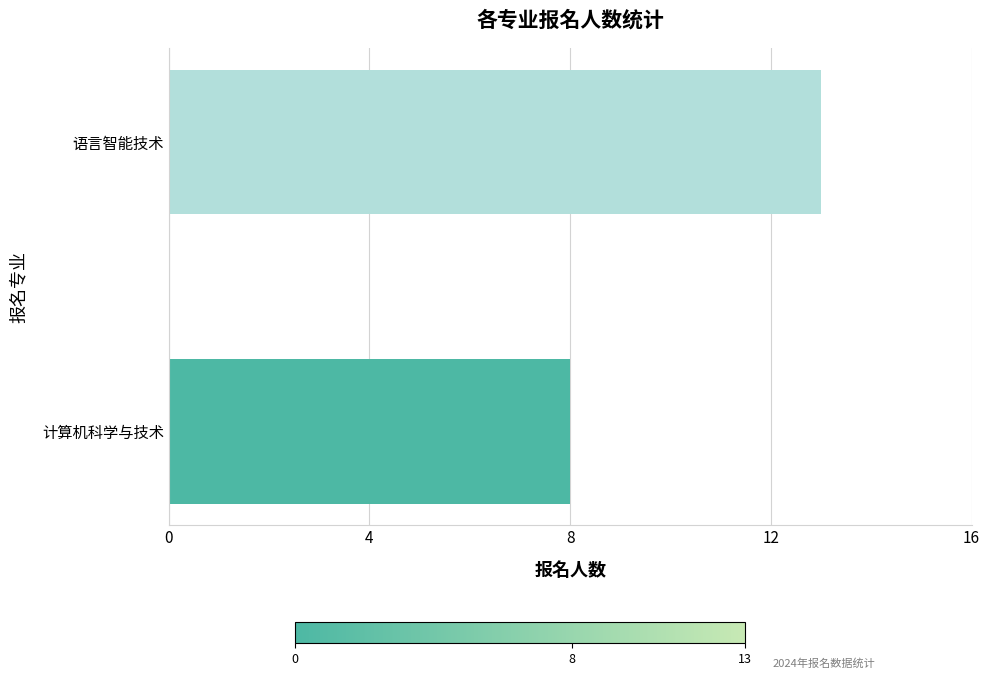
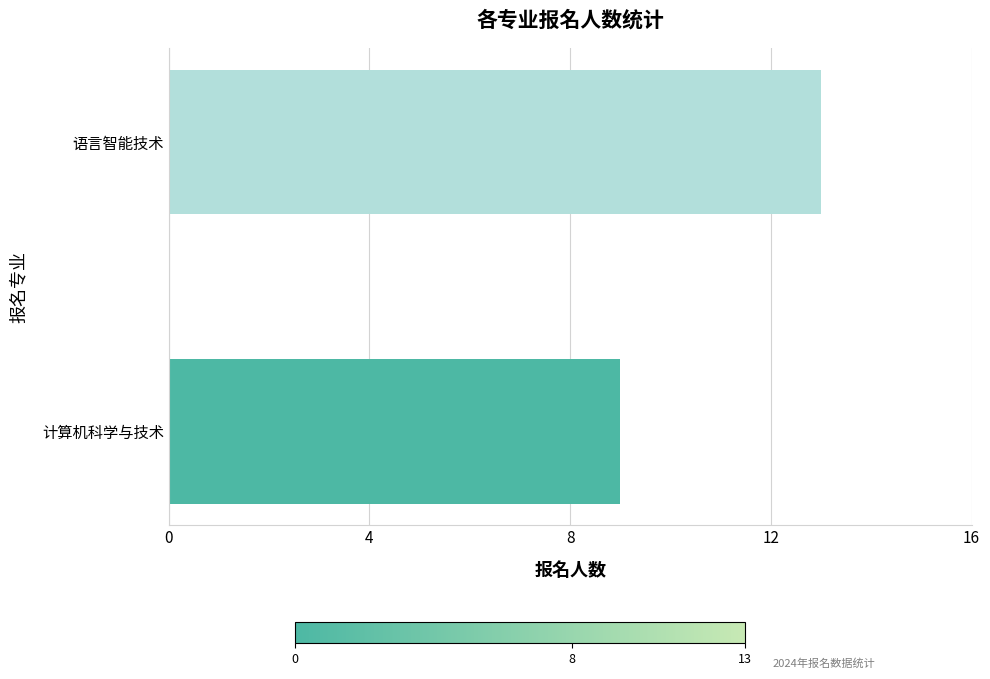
计算机科学与技术: 8 -> 9
